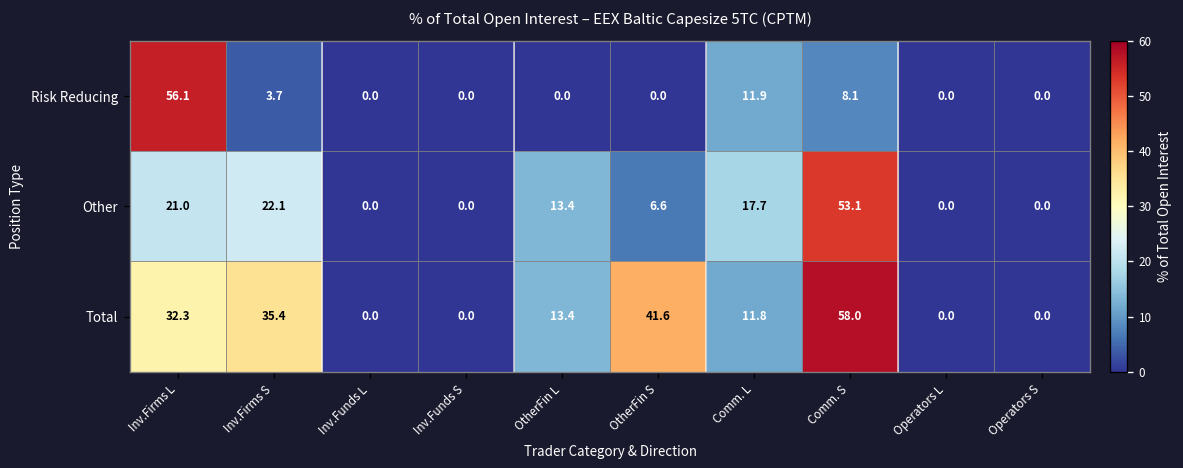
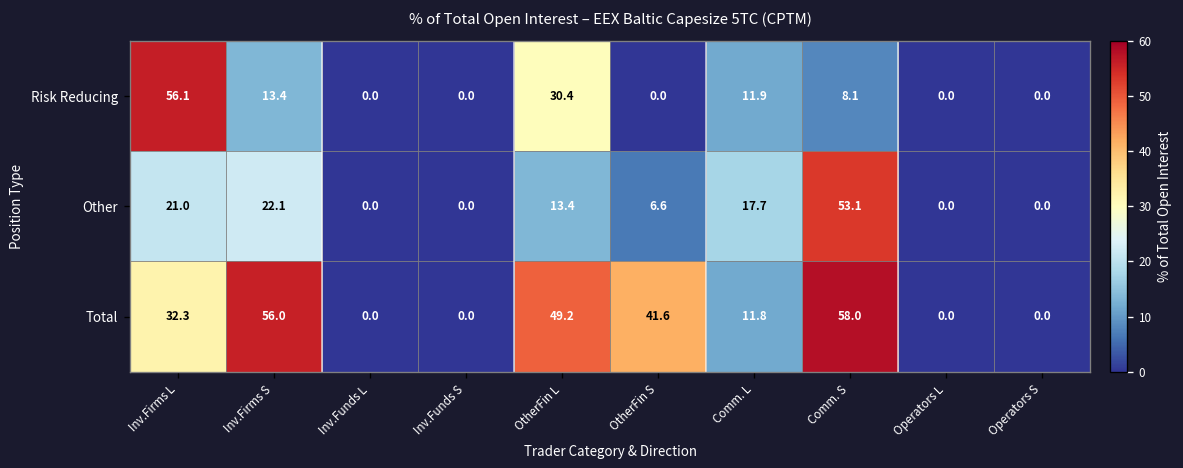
Risk Reducing, Inv.Firms S: 3.7 -> 13.4
Risk Reducing, OtherFin L: 0.0 -> 30.4
Total, Inv.Firms S: 35.4 -> 56.0
Total, OtherFin L: 13.4 -> 49.2
